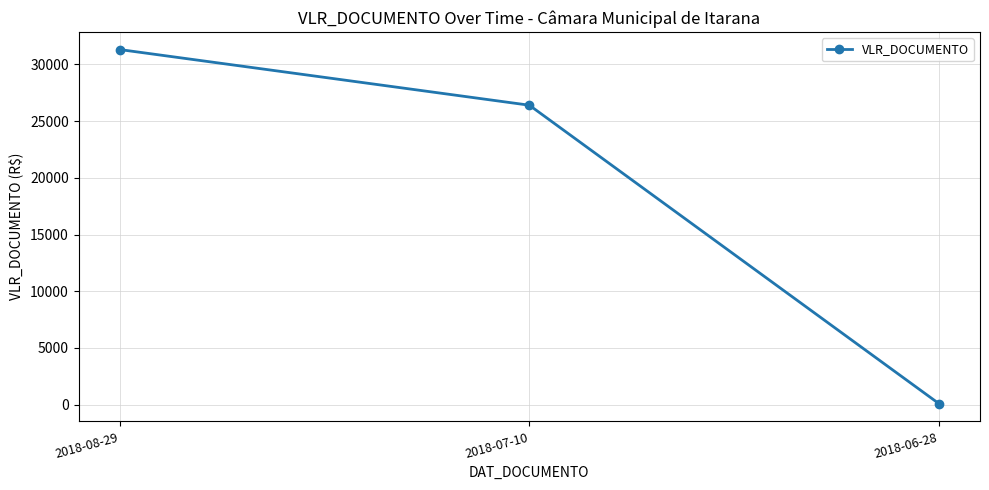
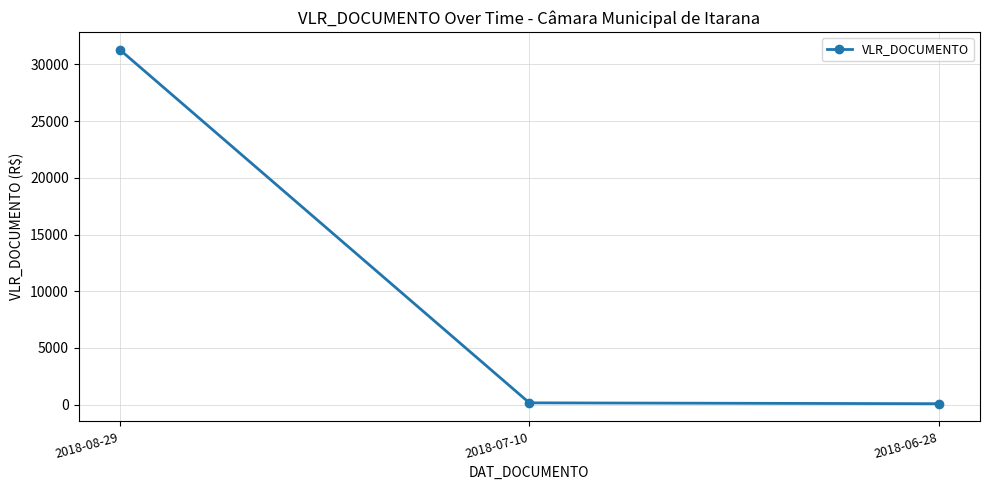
2018-07-10: 26400 -> 200
